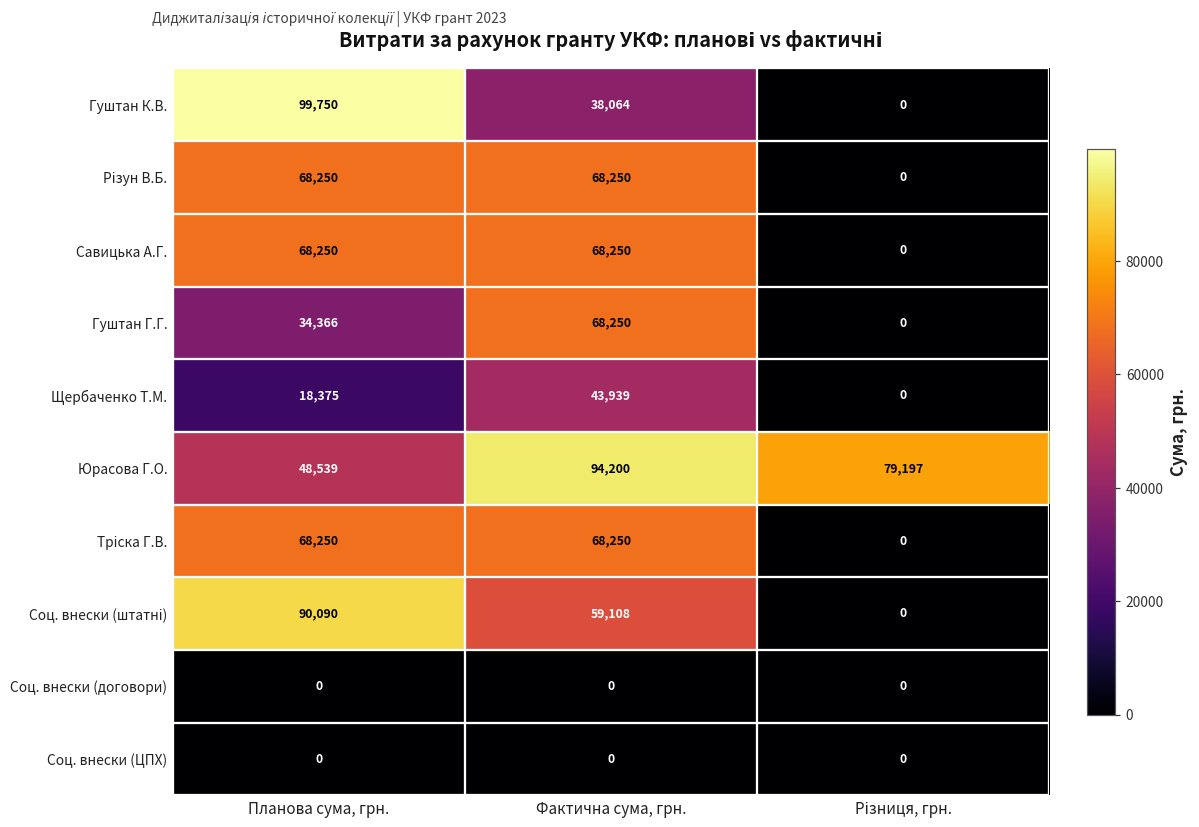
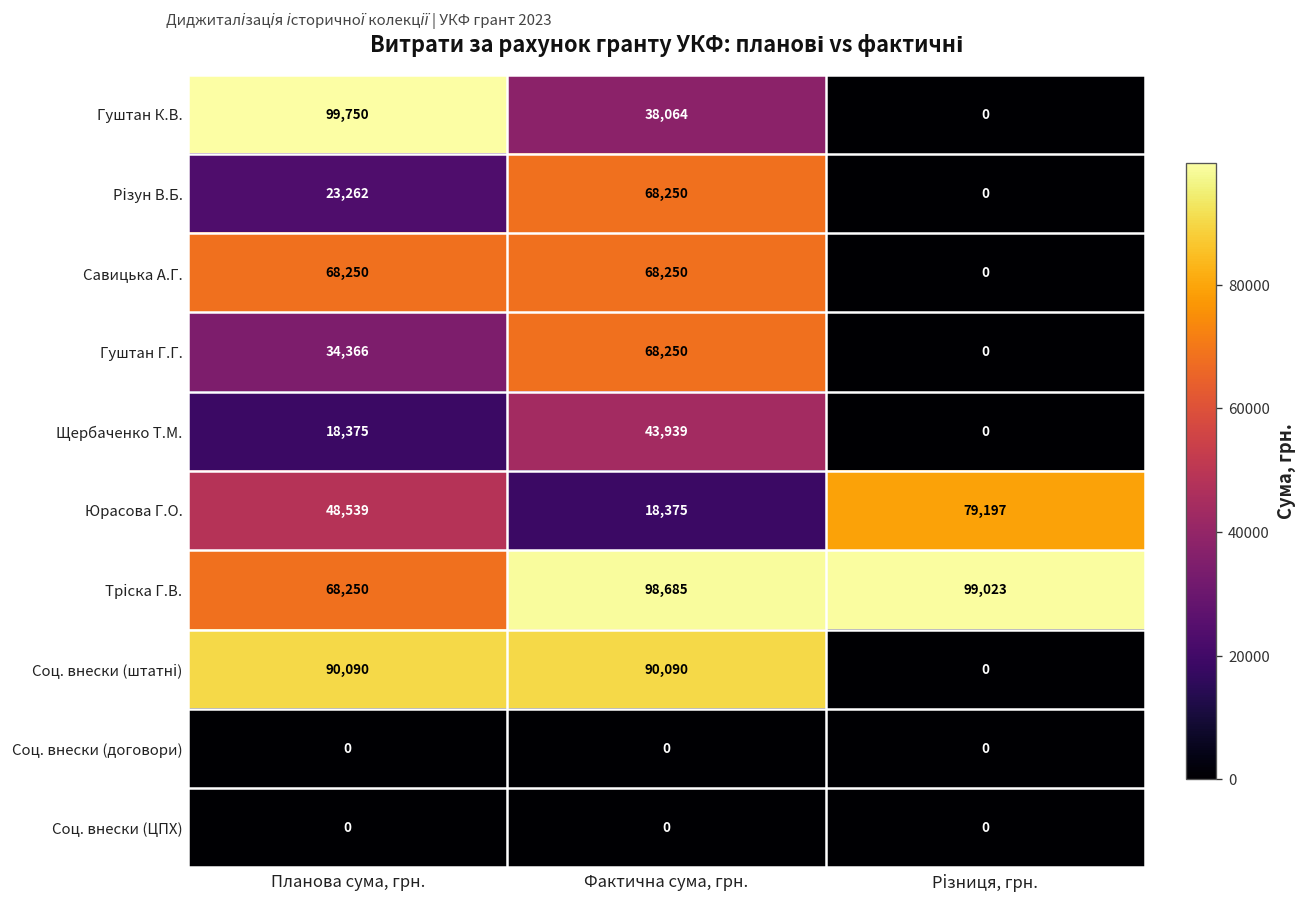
Різун В.Б., Планова сума, грн.: 68,250 -> 23,262
Юрасова Г.О., Фактична сума, грн.: 94,200 -> 18,375
Тріска Г.В., Фактична сума, грн.: 68,250 -> 98,685
Тріска Г.В., Різниця, грн.: 0 -> 99,023
Соц. внески (штатні), Фактична сума, грн.: 59,108 -> 90,090
